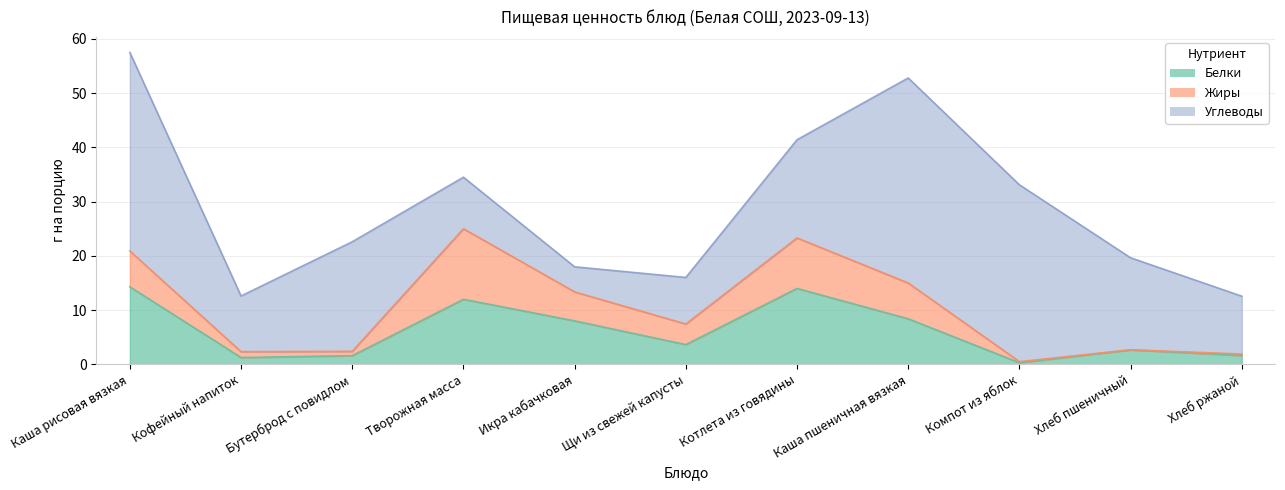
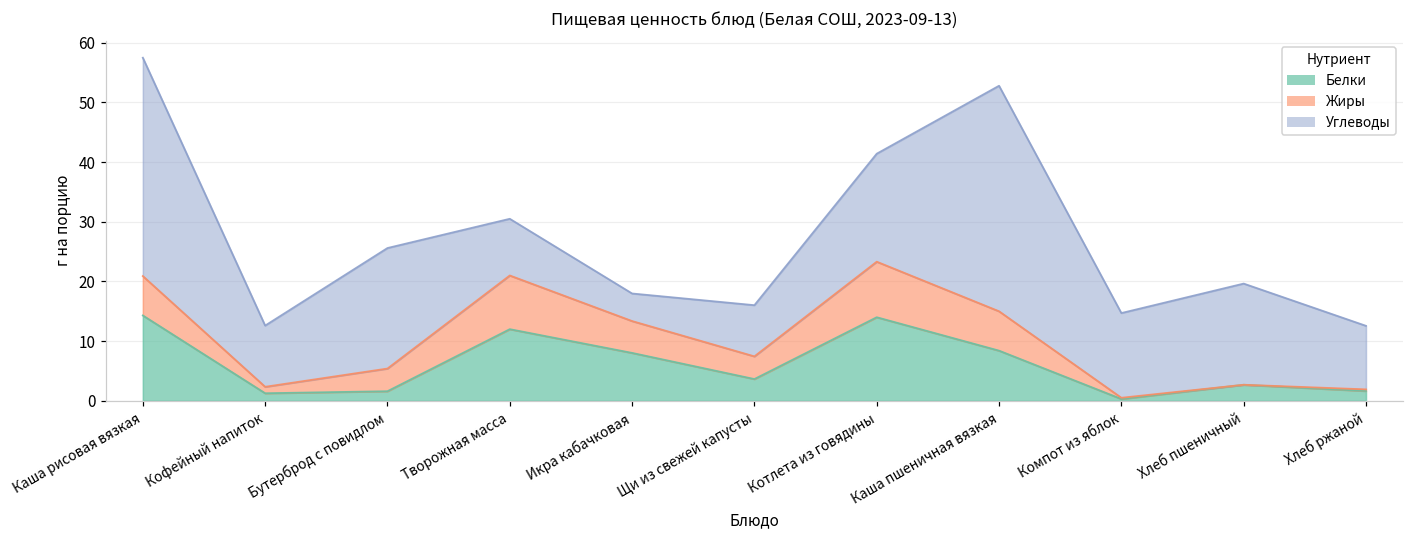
Жиры, Бутерброд с повидлом: 1 -> 4
Жиры, Творожная масса: 13 -> 9
Углеводы, Компот из яблок: 33 -> 14
